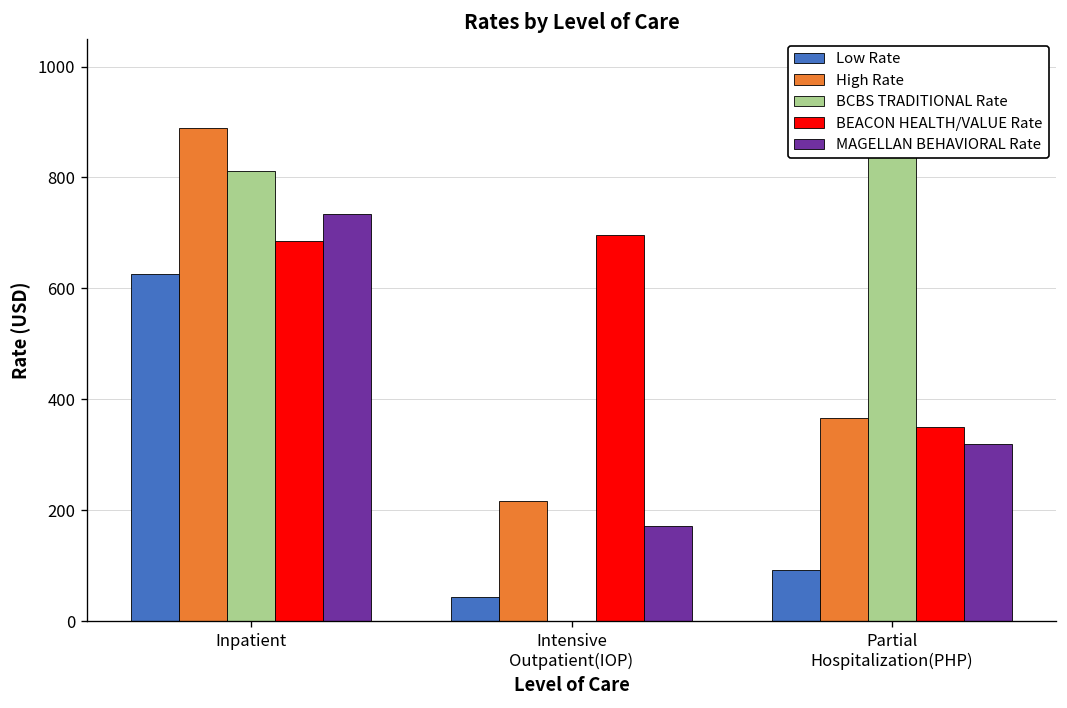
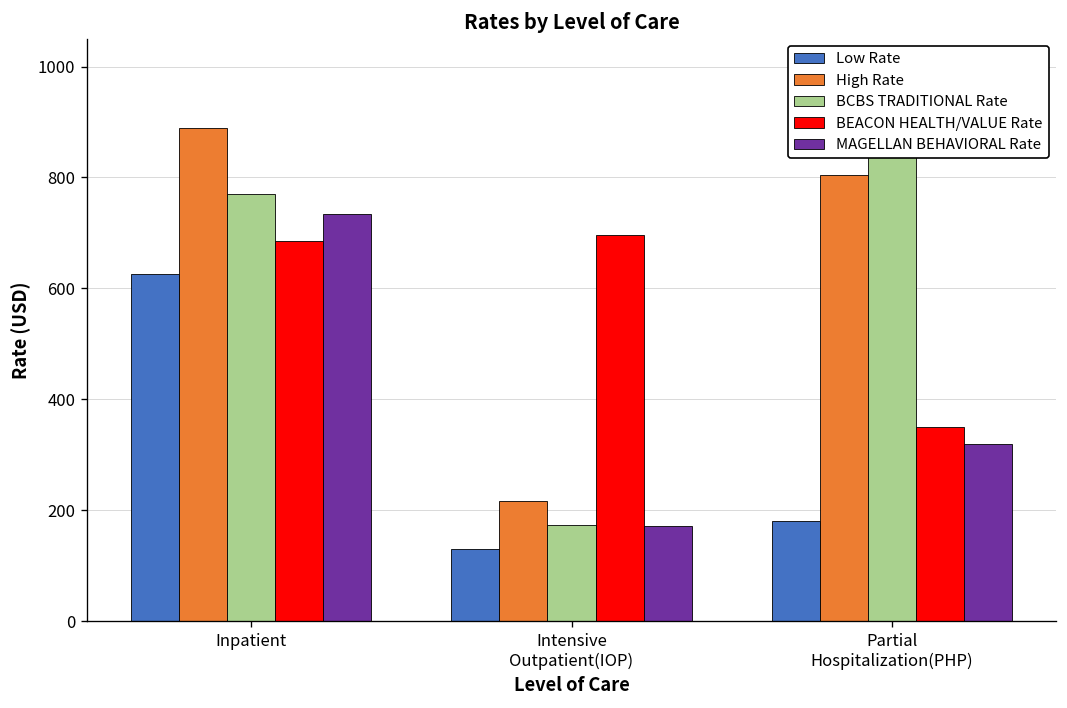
BCBS TRADITIONAL Rate, Inpatient: 810 -> 770
Low Rate, Intensive Outpatient(IOP): 40 -> 130
BCBS TRADITIONAL Rate, Intensive Outpatient(IOP): 0 -> 170
Low Rate, Partial Hospitalization(PHP): 90 -> 180
High Rate, Partial Hospitalization(PHP): 370 -> 800
